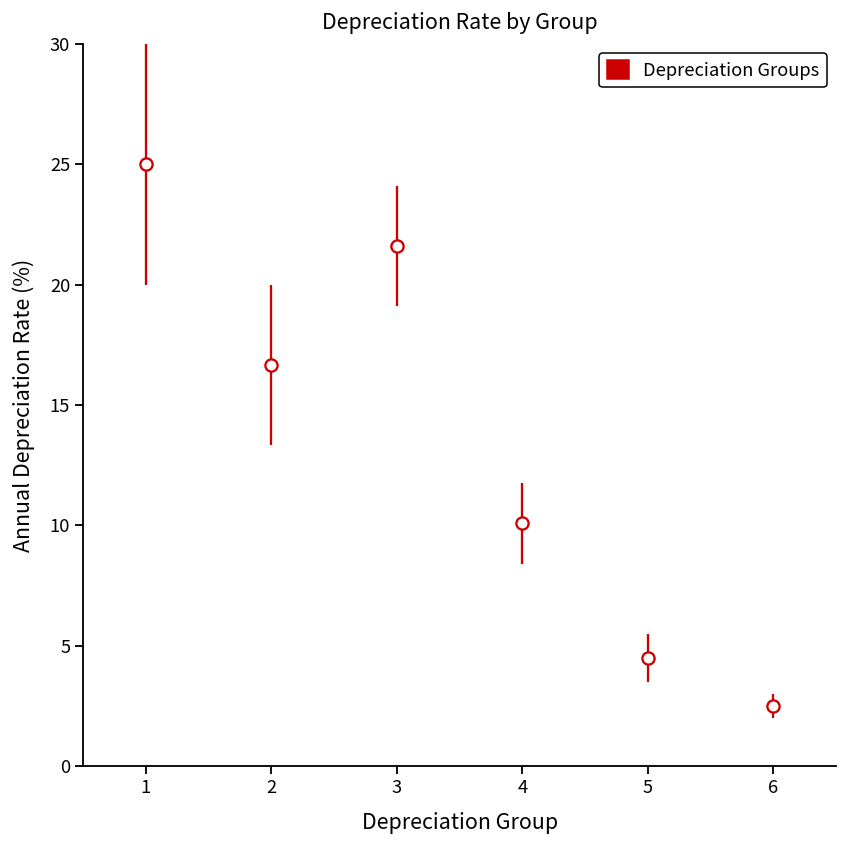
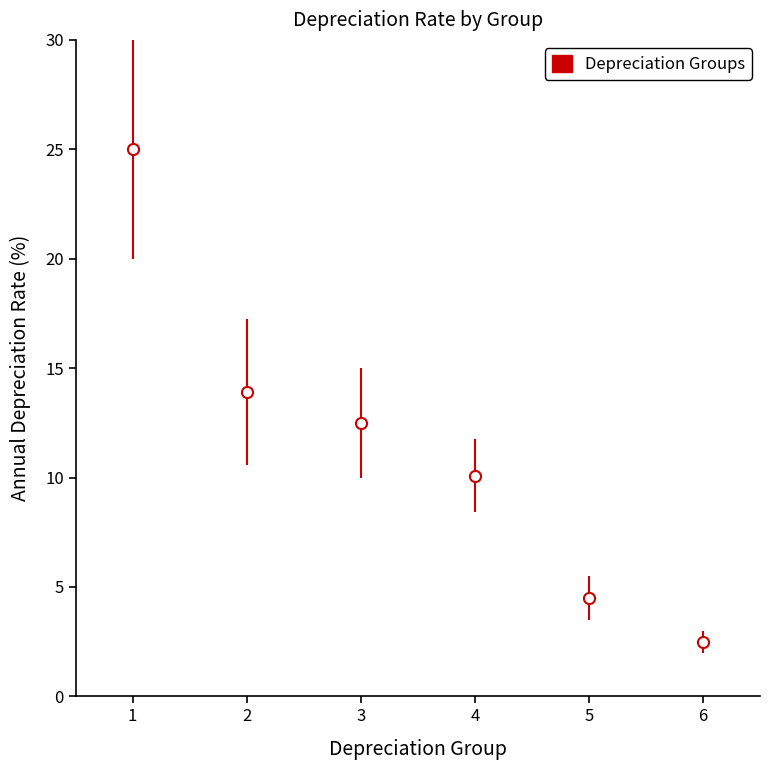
2: 16.7 -> 13.9
3: 21.6 -> 12.5
